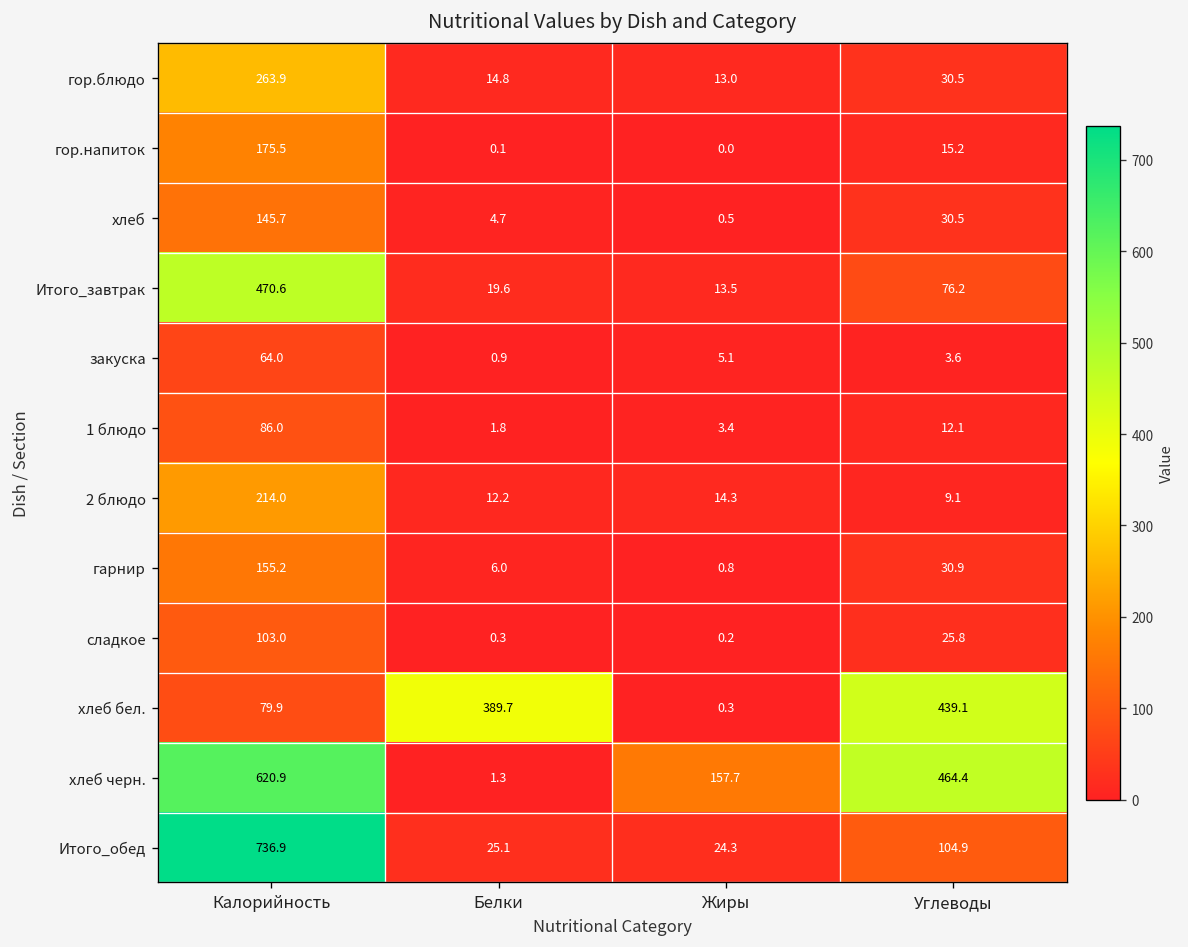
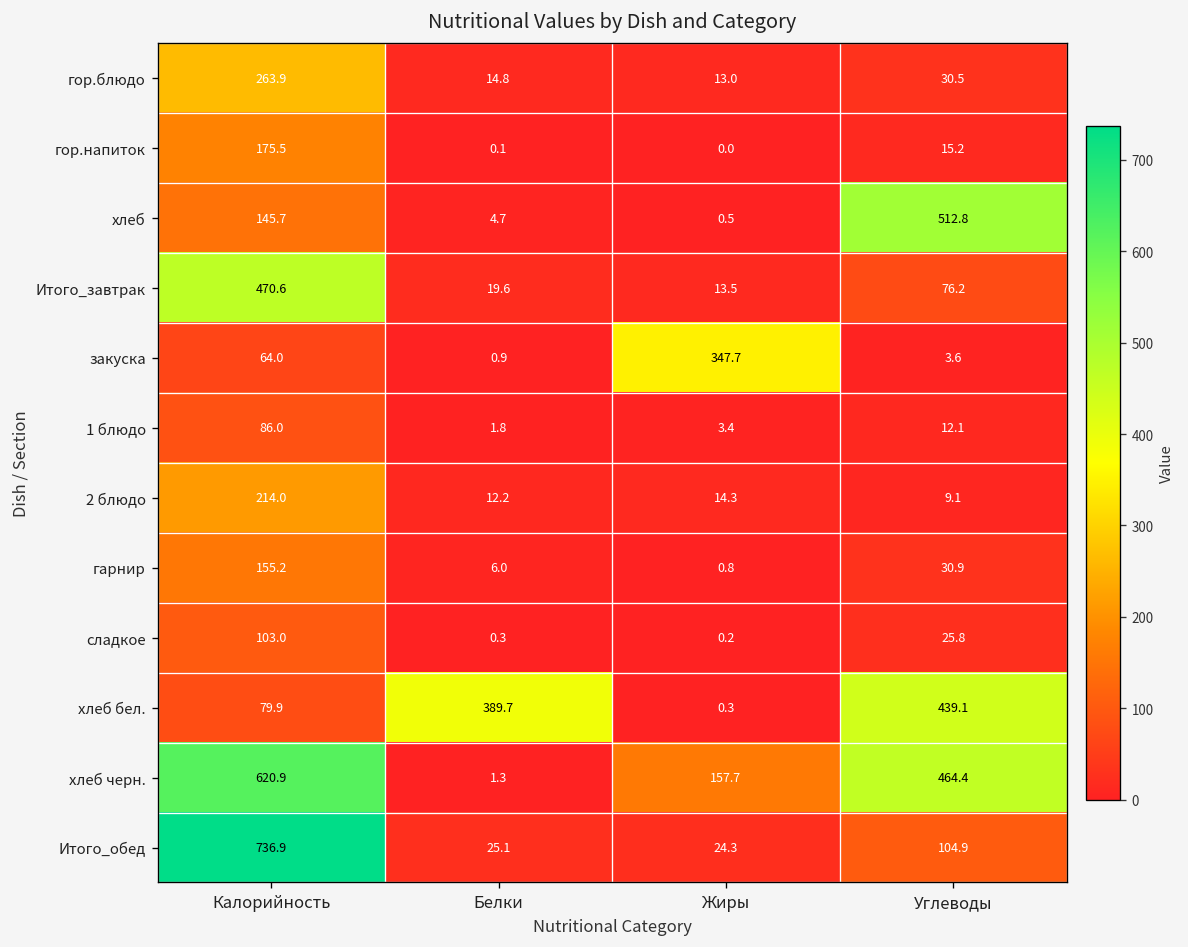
хлеб, Углеводы: 30.5 -> 512.8
закуска, Жиры: 5.1 -> 347.7
